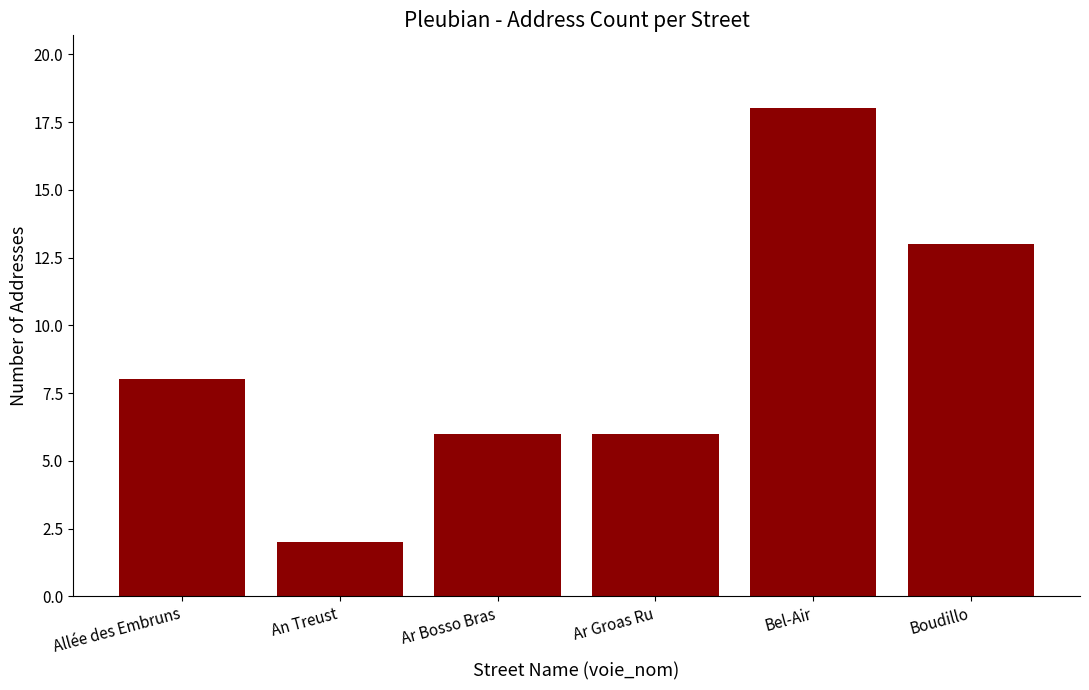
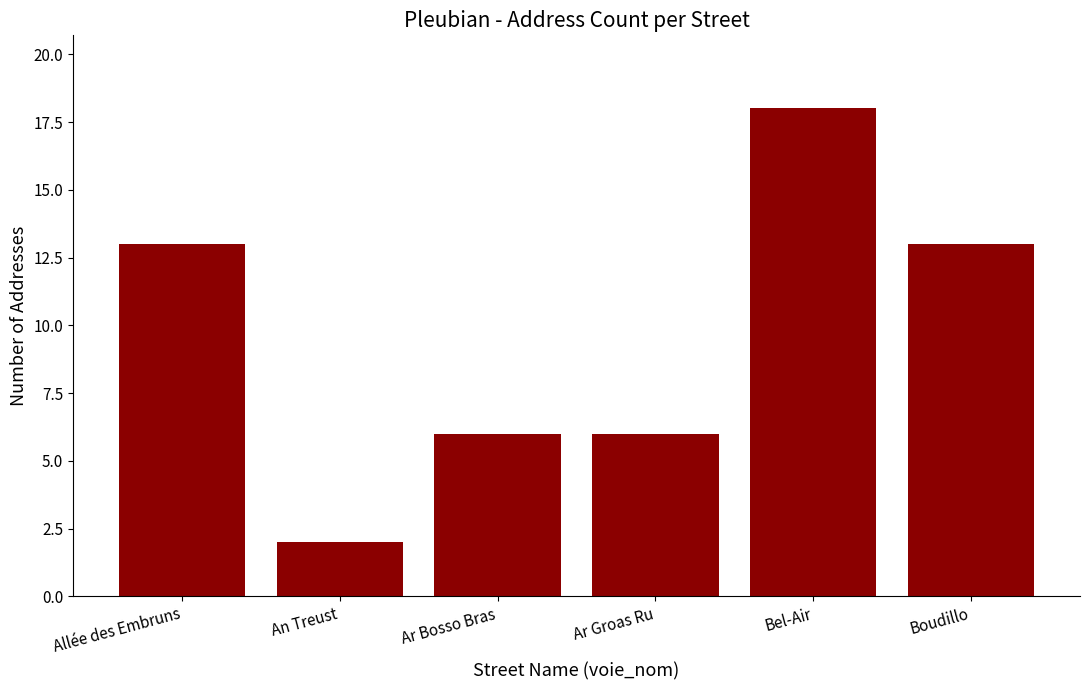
Allée des Embruns: 8 -> 13
